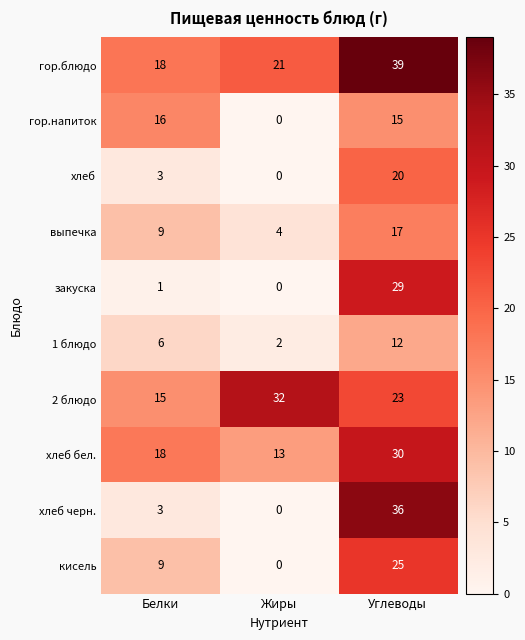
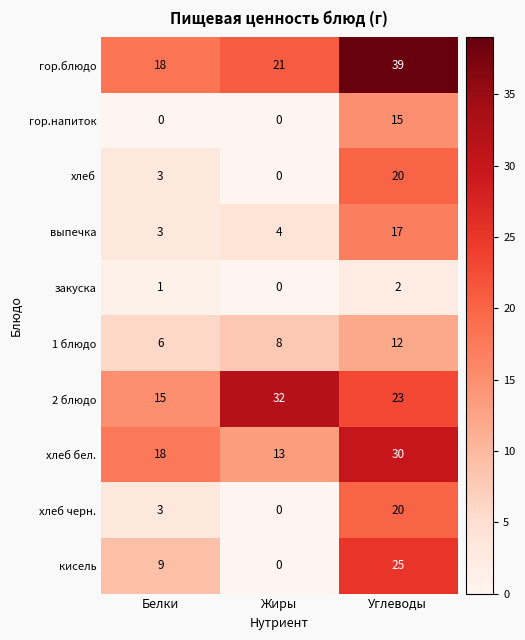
гор.напиток, Белки: 16 -> 0
выпечка, Белки: 9 -> 3
закуска, Углеводы: 29 -> 2
1 блюдо, Жиры: 2 -> 8
хлеб черн., Углеводы: 36 -> 20
